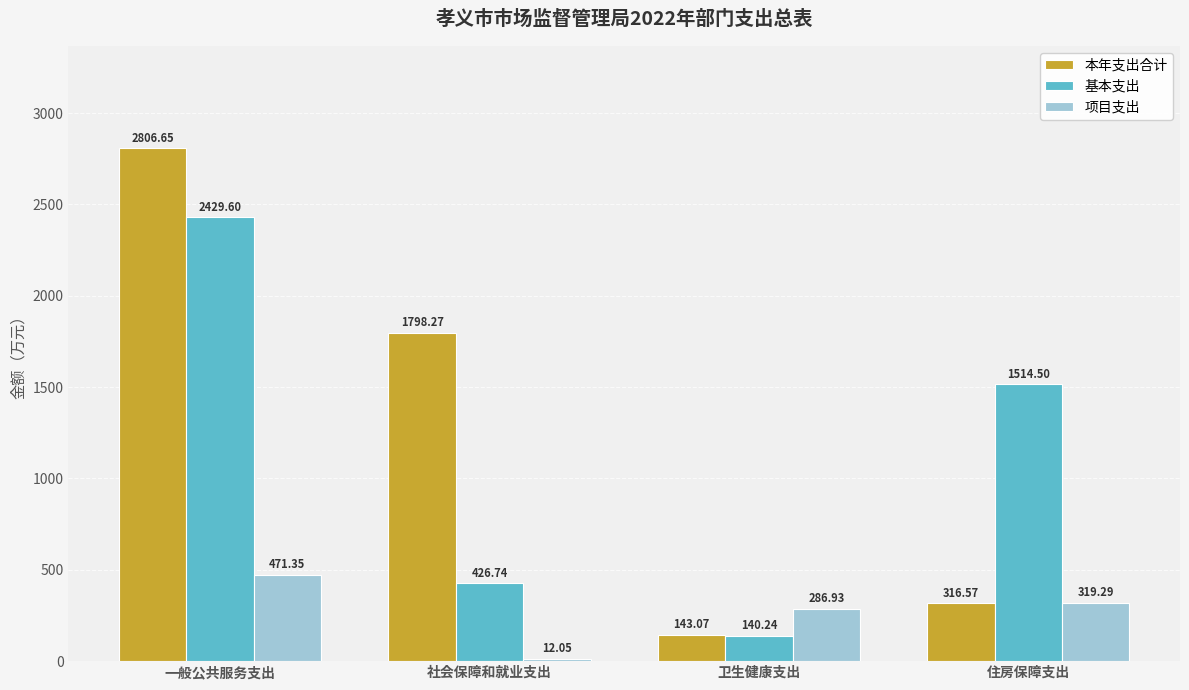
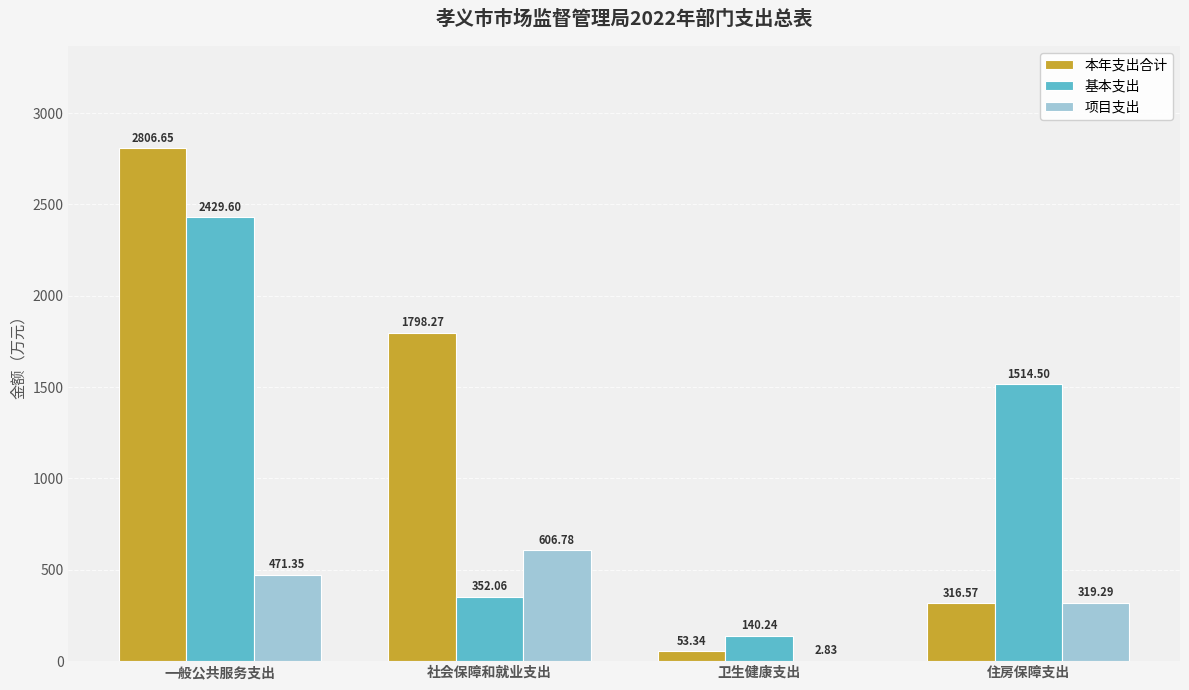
基本支出, 社会保障和就业支出: 426.74 -> 352.06
项目支出, 社会保障和就业支出: 12.05 -> 606.78
本年支出合计, 卫生健康支出: 143.07 -> 53.34
项目支出, 卫生健康支出: 286.93 -> 2.83
